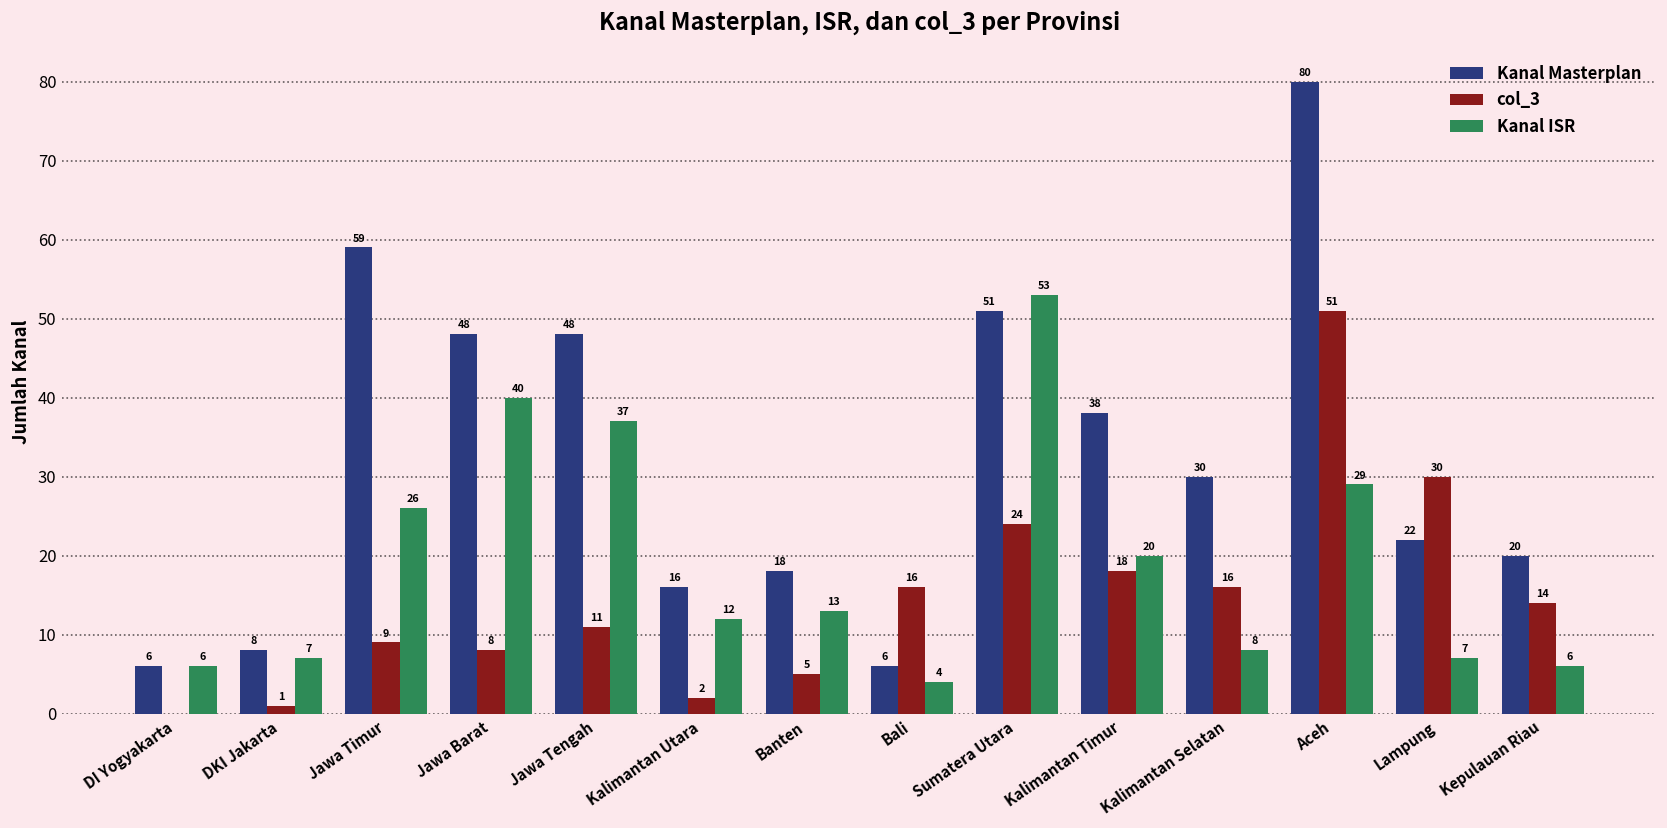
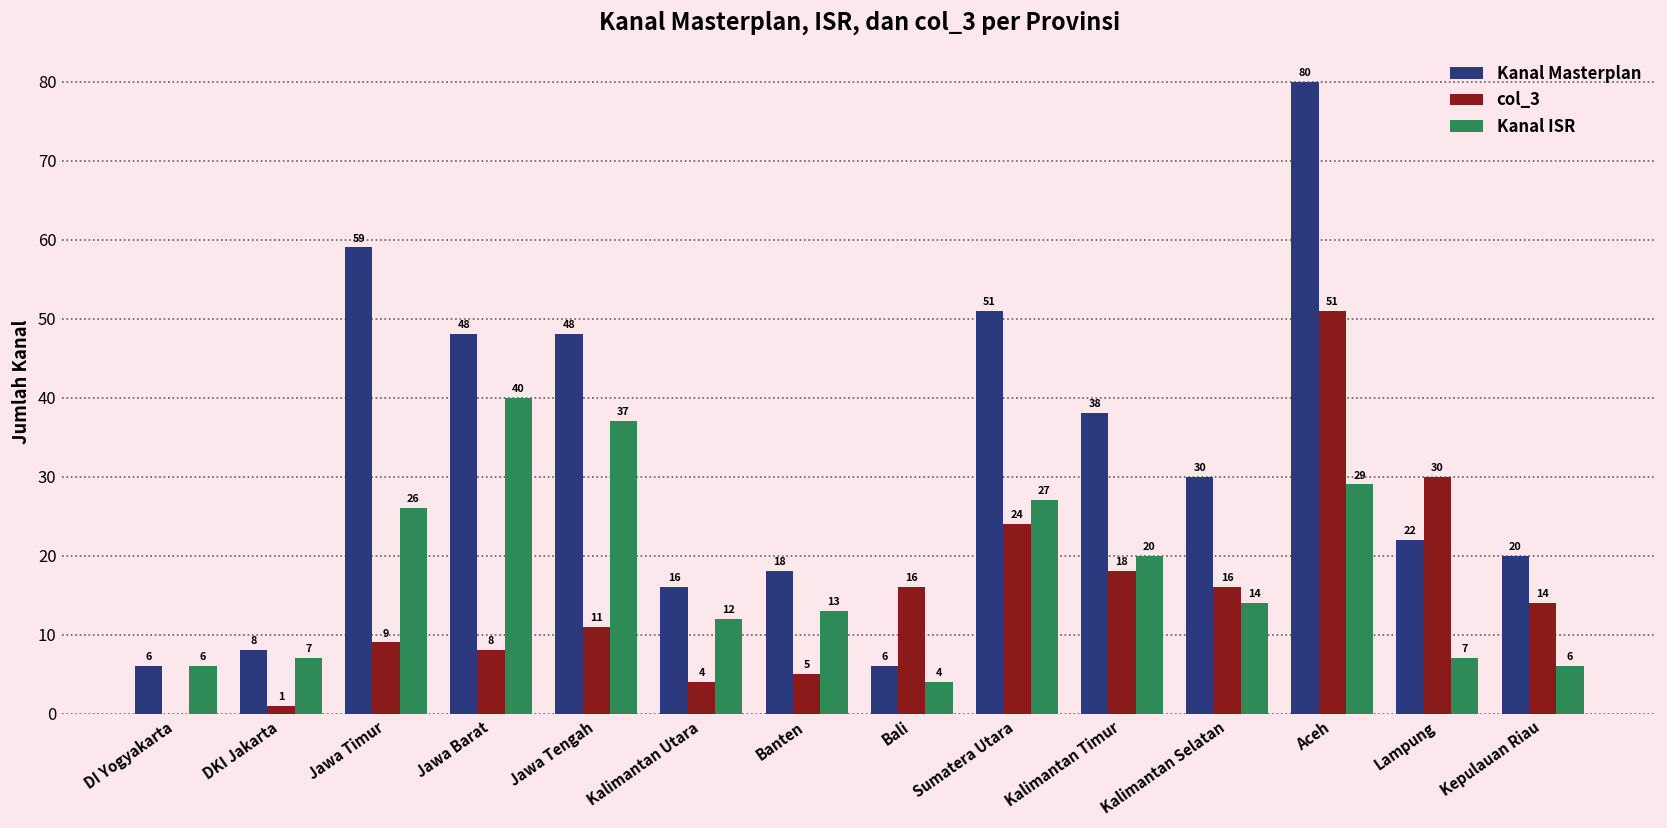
col_3, Kalimantan Utara: 2 -> 4
Kanal ISR, Sumatera Utara: 53 -> 27
Kanal ISR, Kalimantan Selatan: 8 -> 14
